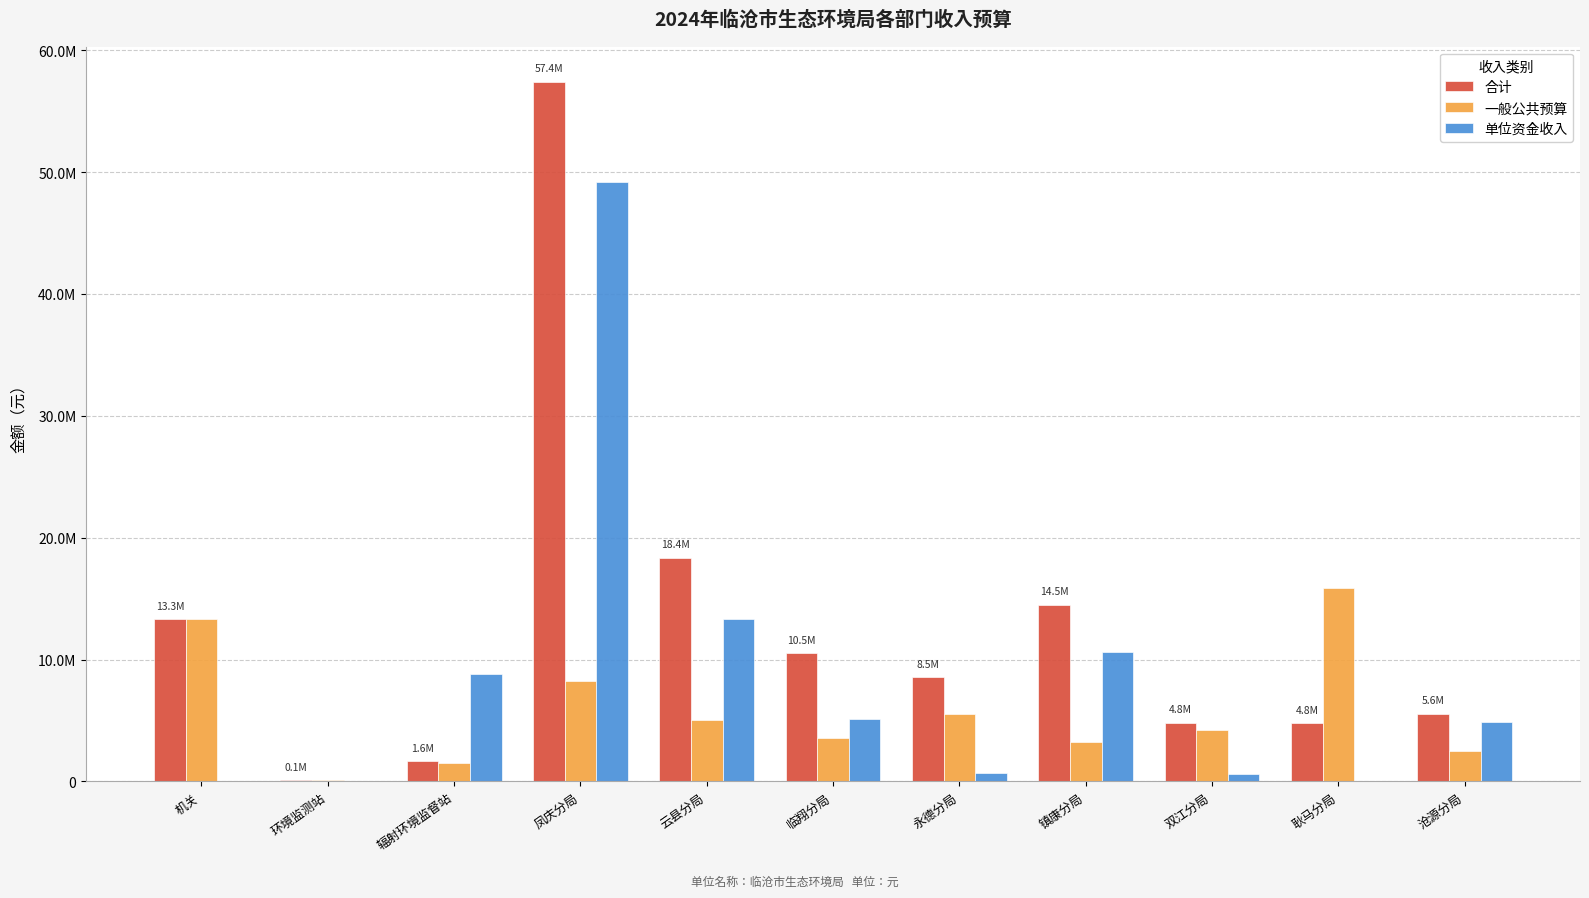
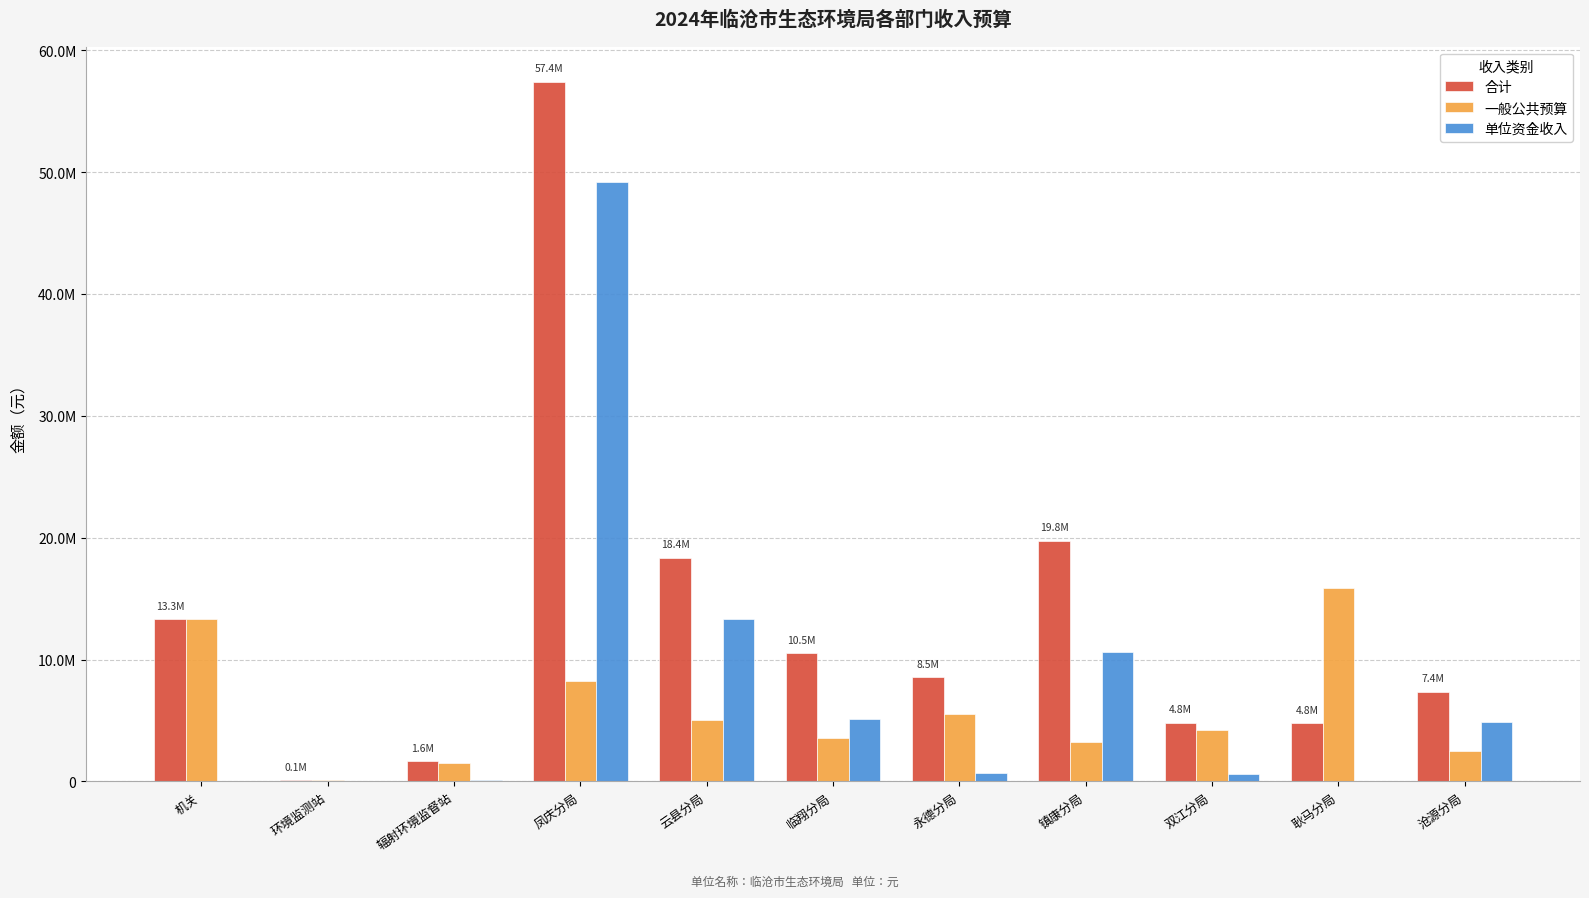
单位资金收入, 辐射环境监督站: 8800000 -> 100000
合计, 镇康分局: 14.5M -> 19.8M
合计, 沧源分局: 5.6M -> 7.4M
